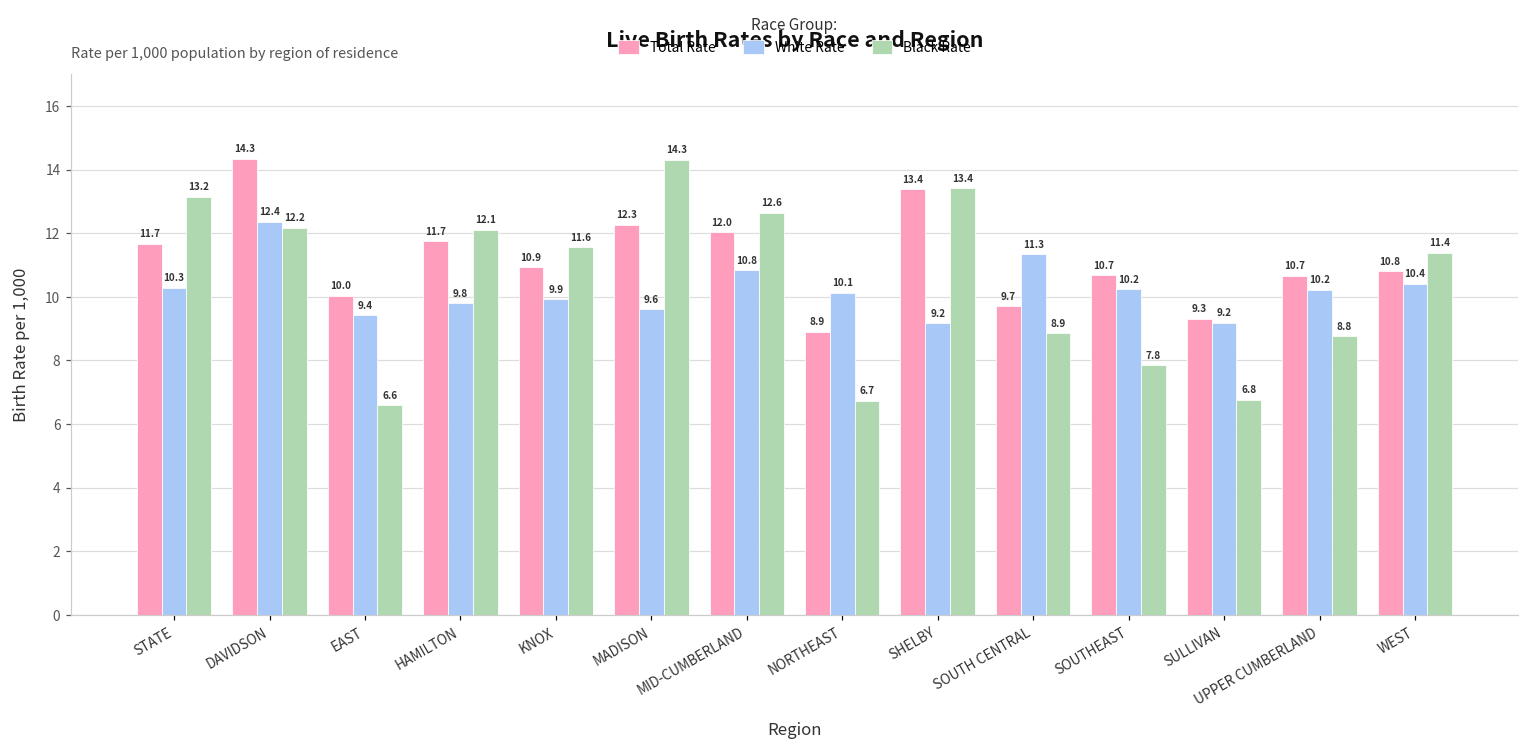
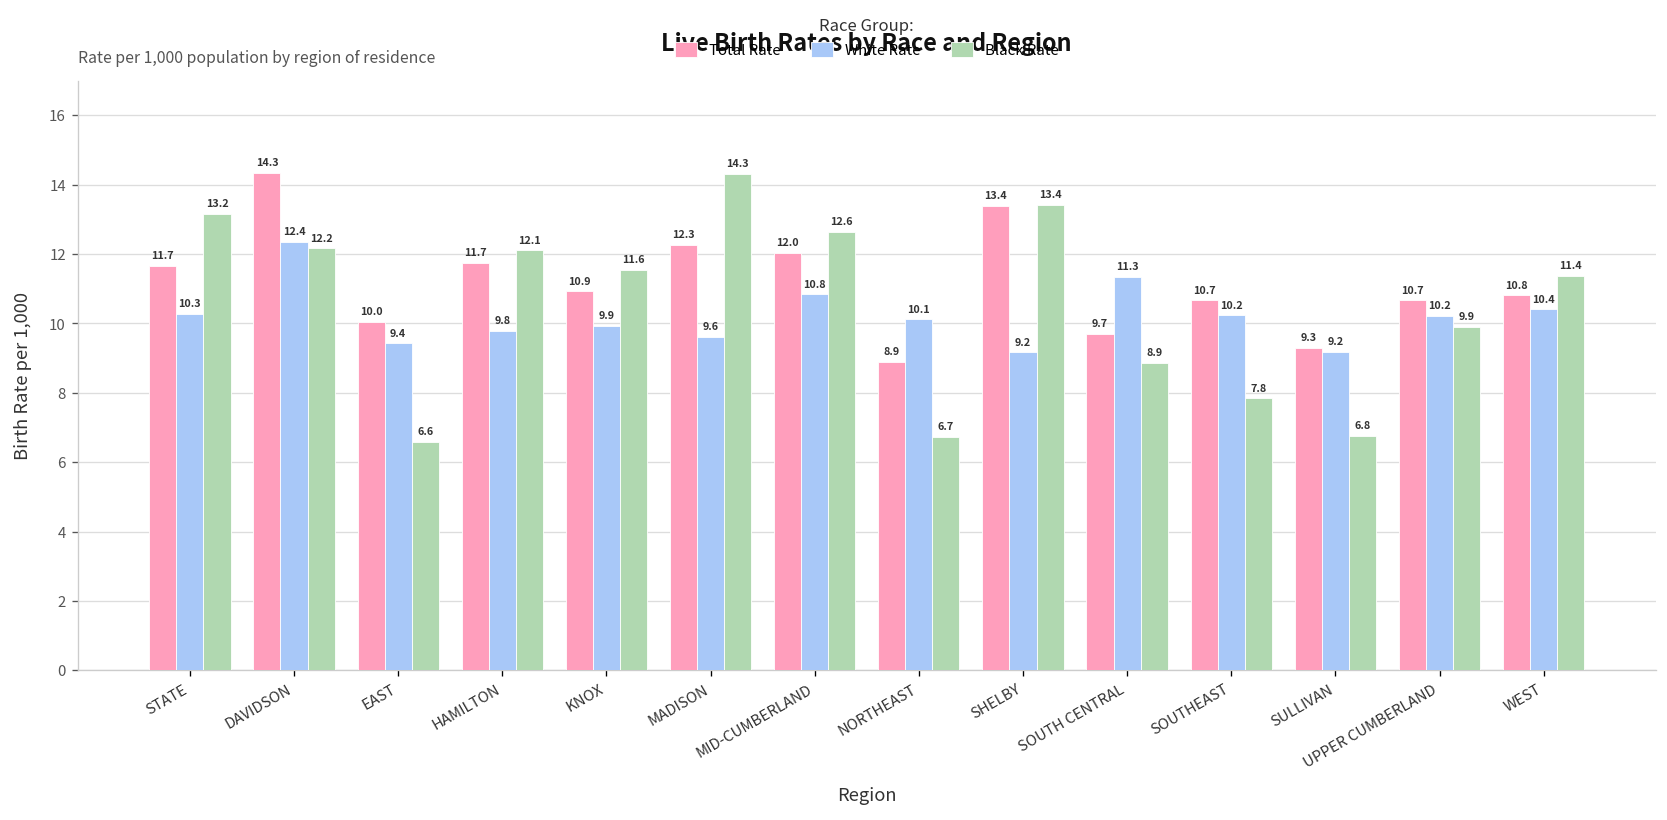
Black Rate, UPPER CUMBERLAND: 8.8 -> 9.9
